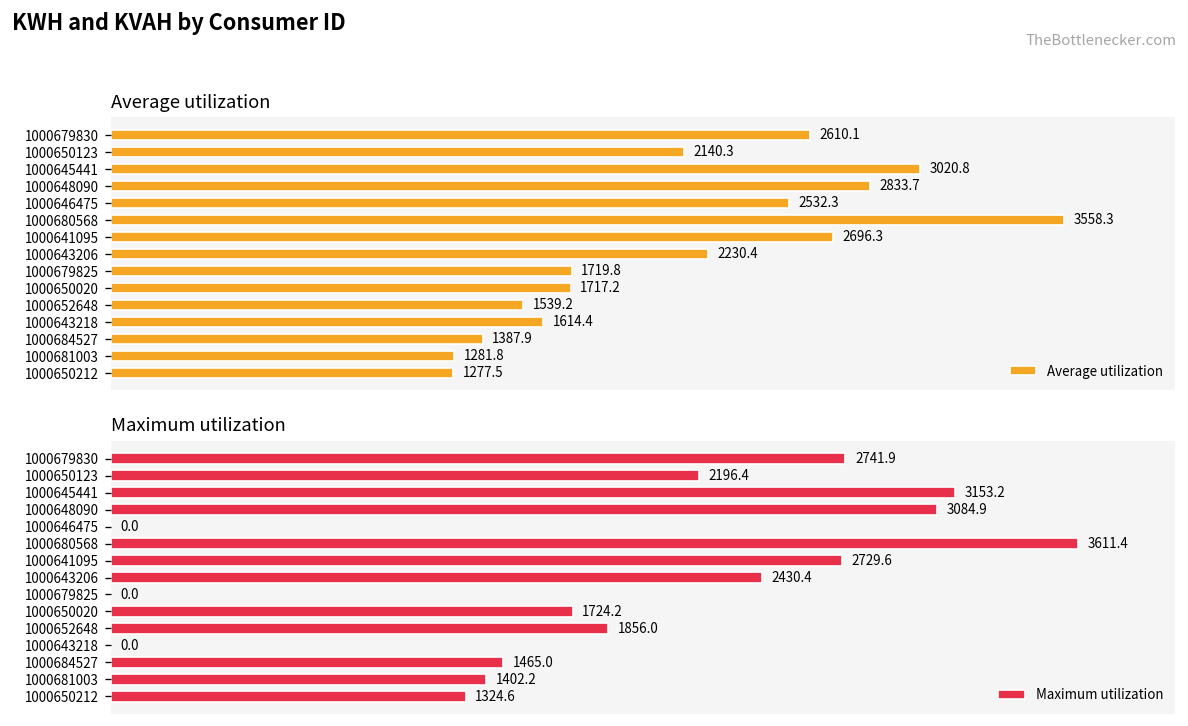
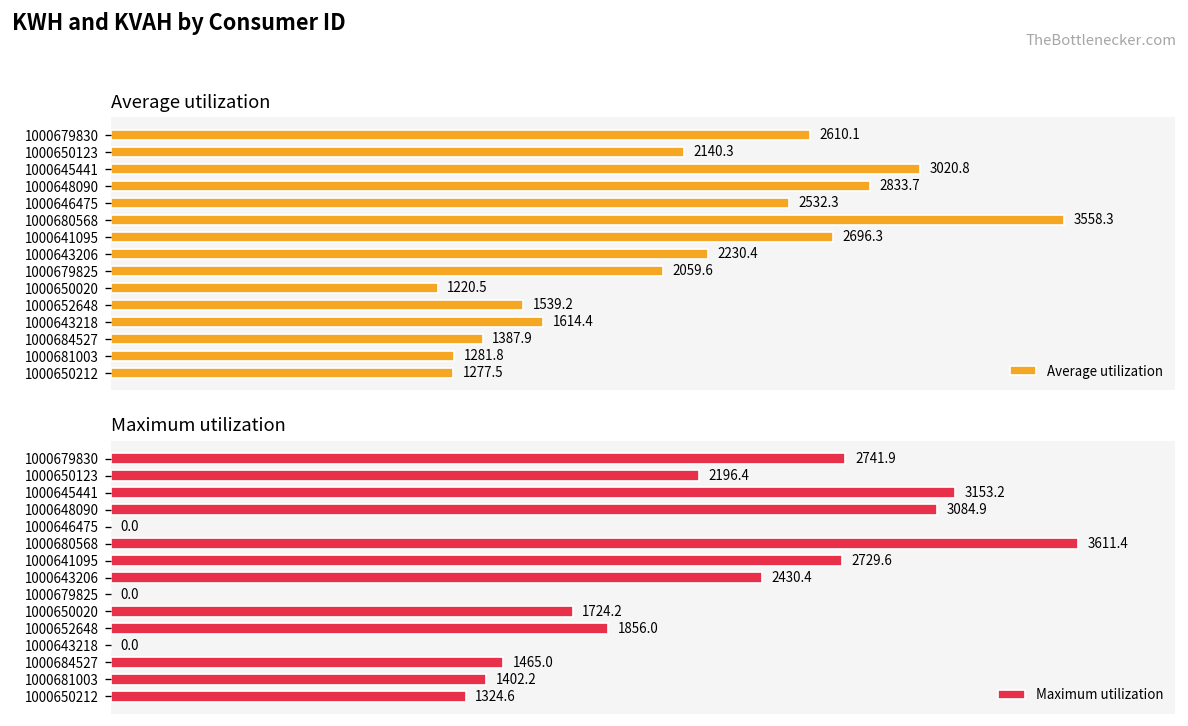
Average utilization, 1000679825: 1719.8 -> 2059.6
Average utilization, 1000650020: 1717.2 -> 1220.5
